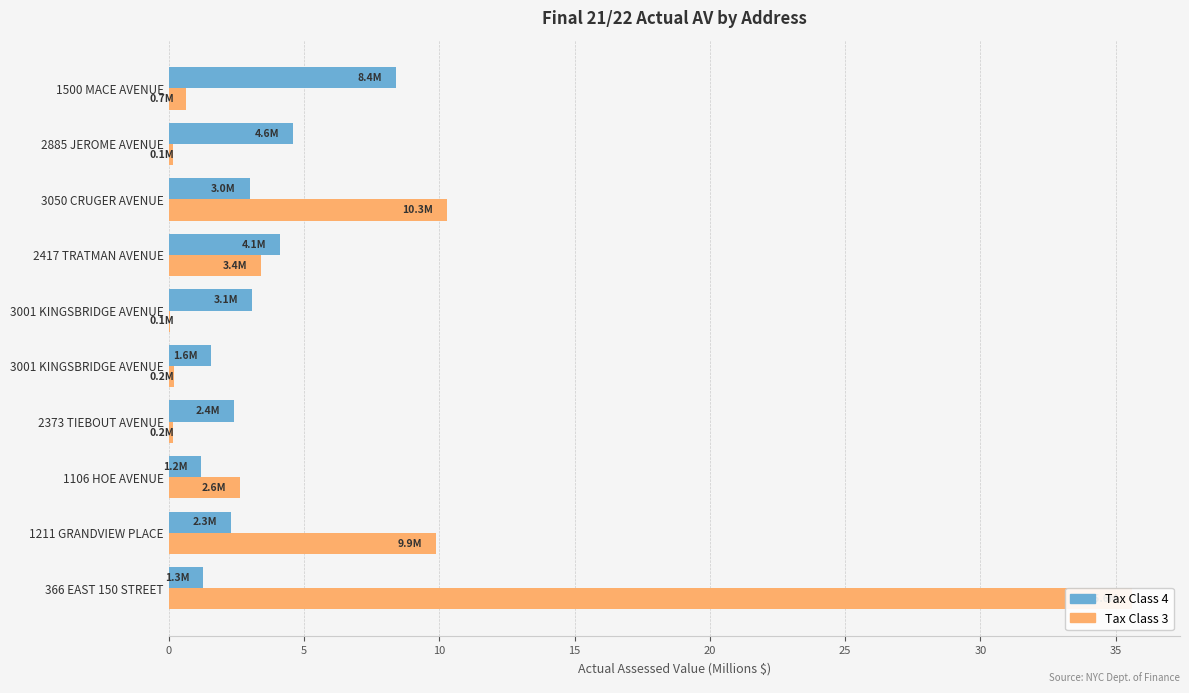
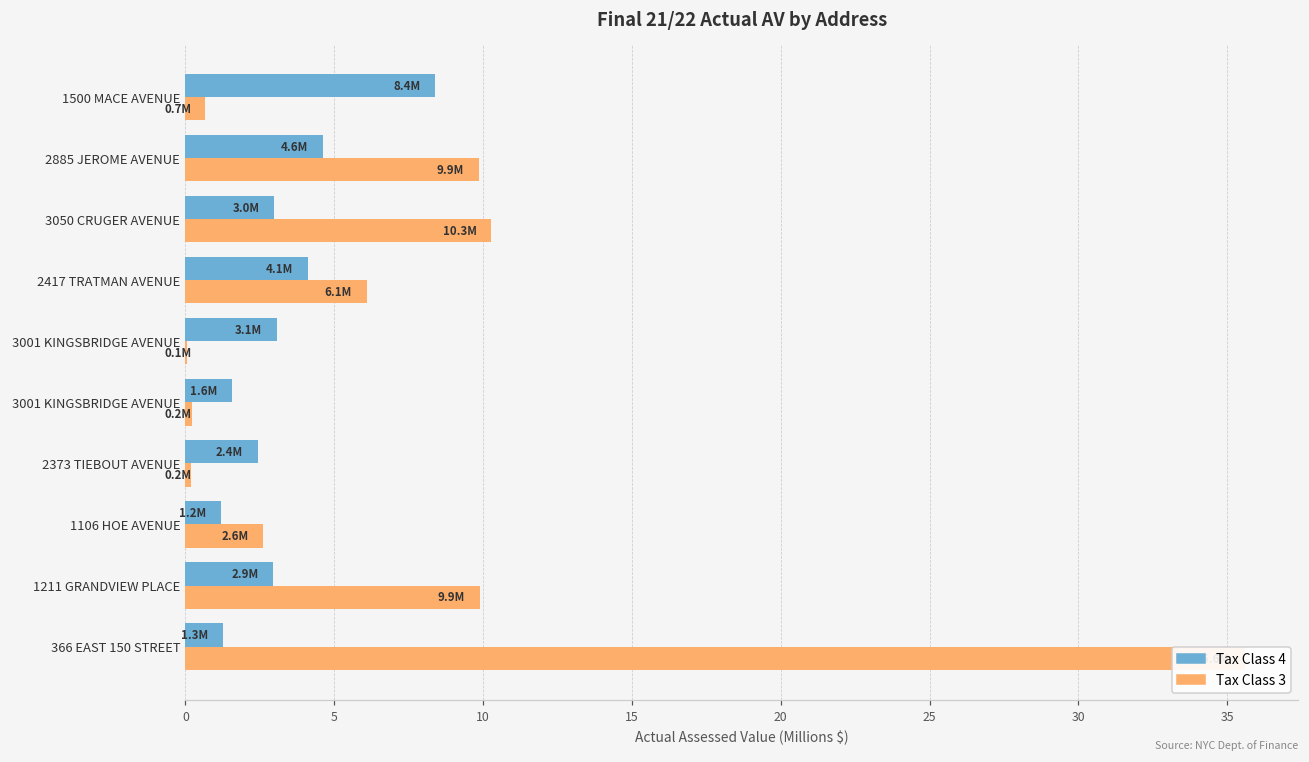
Tax Class 3, 2885 JEROME AVENUE: 0.1M -> 9.9M
Tax Class 3, 2417 TRATMAN AVENUE: 3.4M -> 6.1M
Tax Class 4, 1211 GRANDVIEW PLACE: 2.3M -> 2.9M
